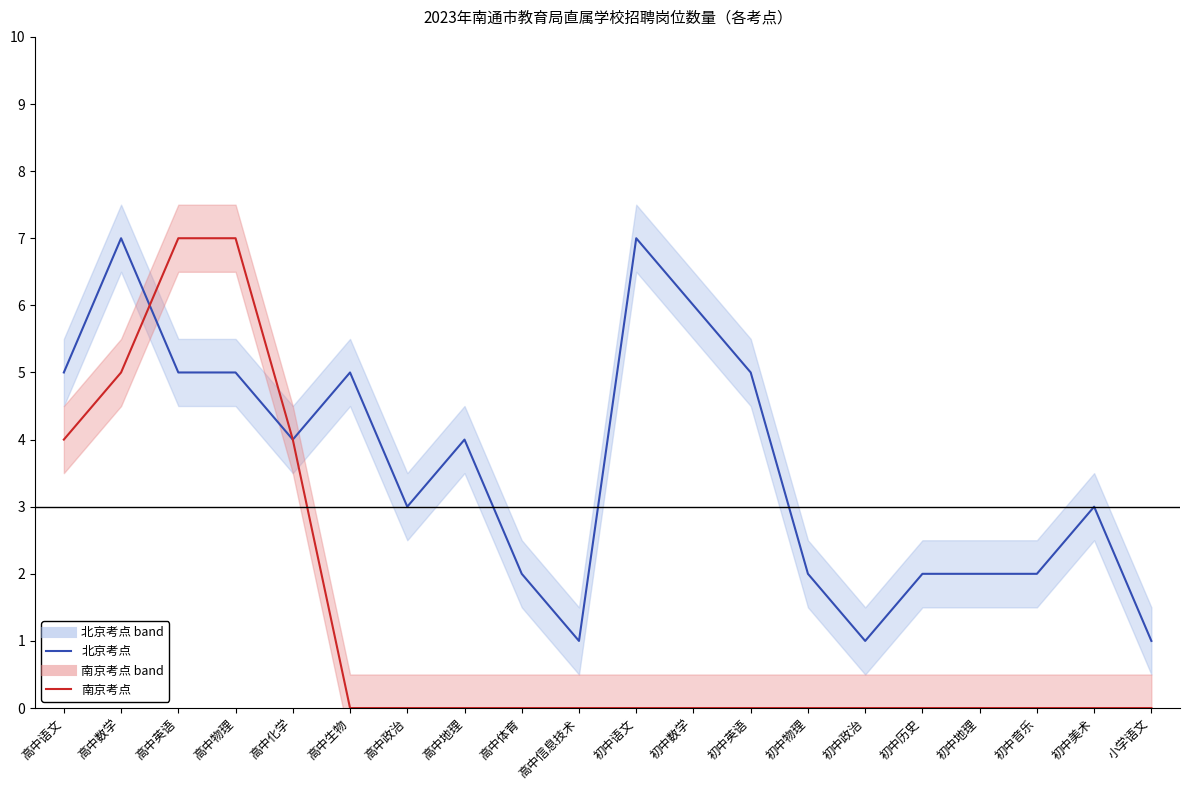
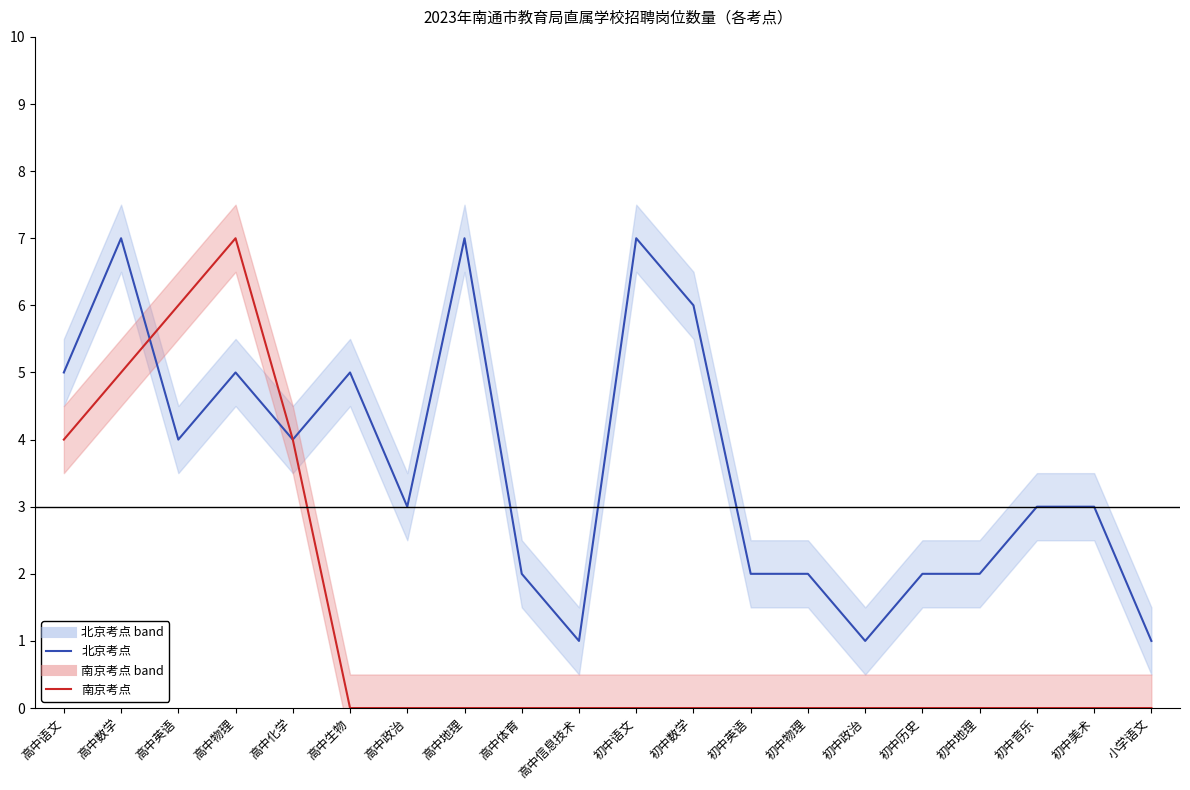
北京考点, 高中英语: 5 -> 4
南京考点, 高中英语: 7 -> 6
北京考点, 高中地理: 4 -> 7
北京考点, 初中英语: 5 -> 2
北京考点, 初中音乐: 2 -> 3
